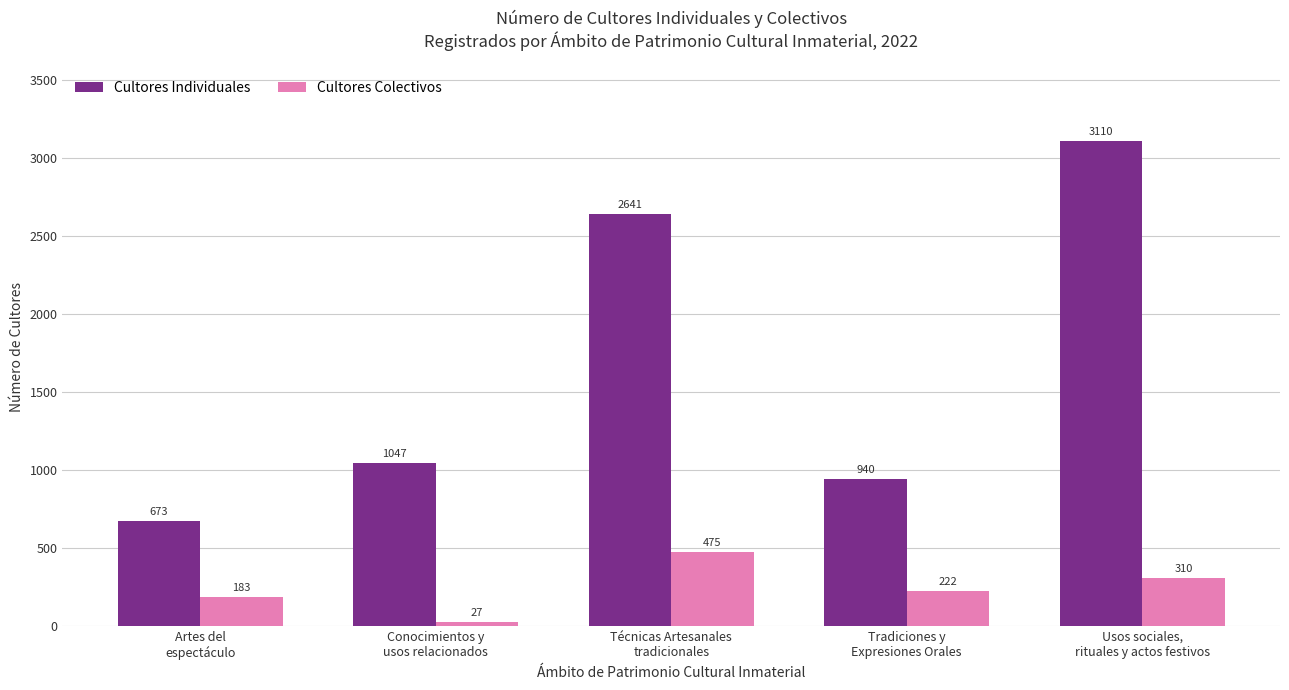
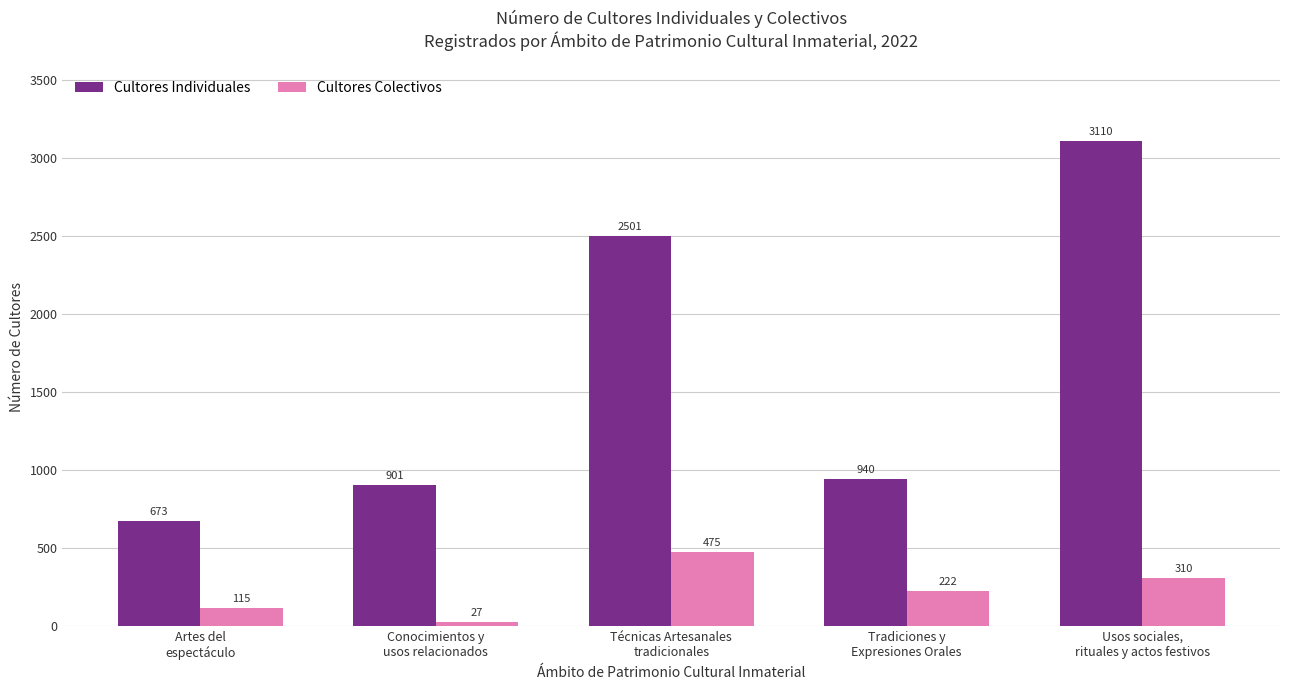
Cultores Colectivos, Artes del espectáculo: 183 -> 115
Cultores Individuales, Conocimientos y usos relacionados: 1047 -> 901
Cultores Individuales, Técnicas Artesanales tradicionales: 2641 -> 2501
